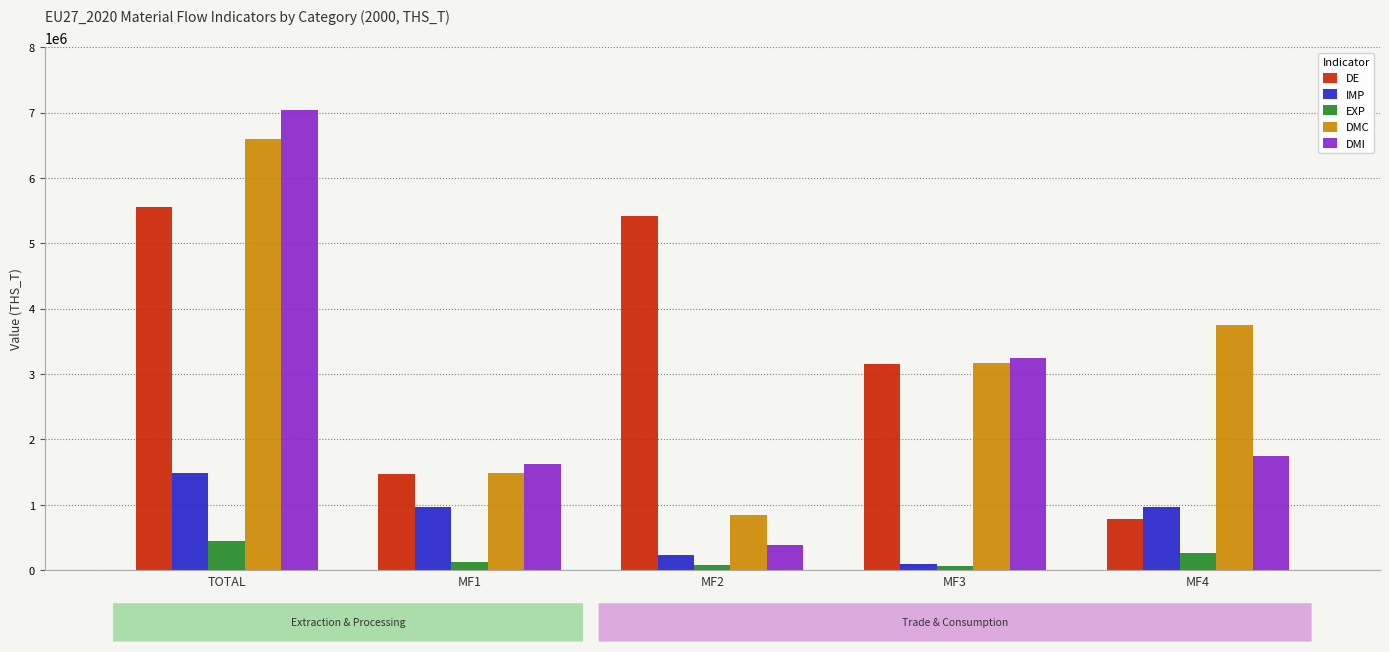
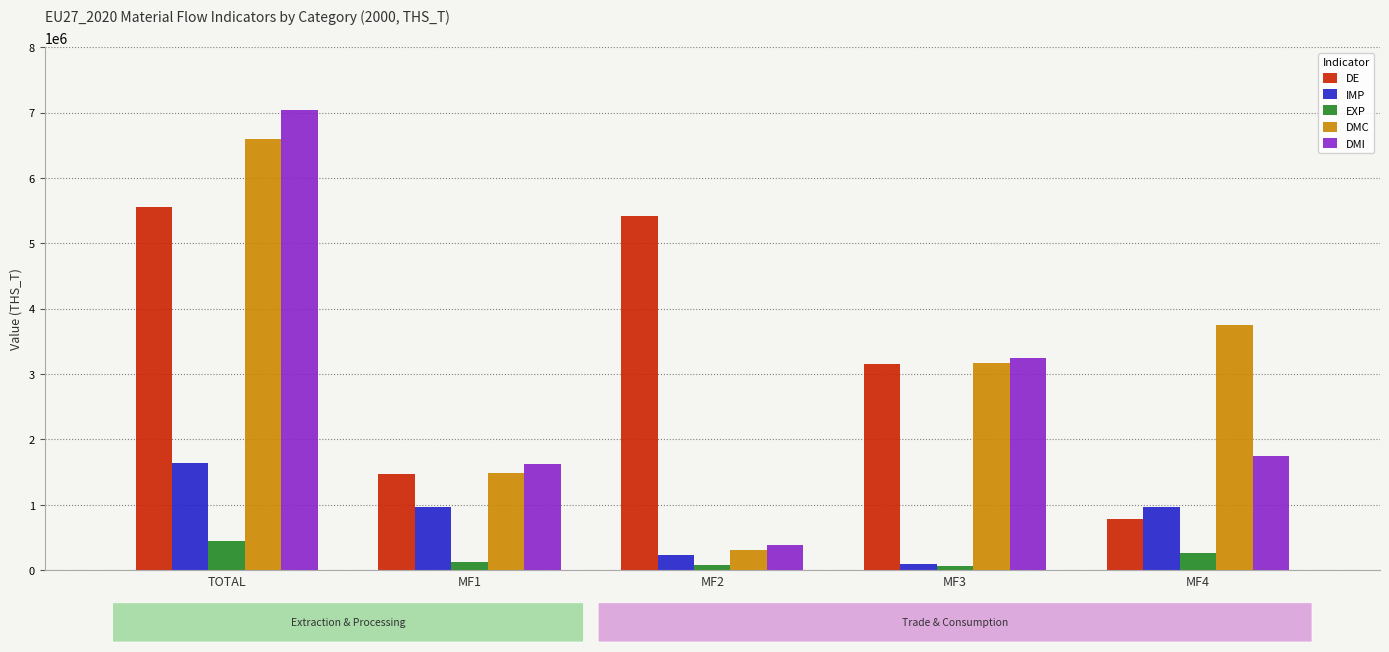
IMP, TOTAL: 1500000 -> 1600000
DMC, MF2: 800000 -> 300000
